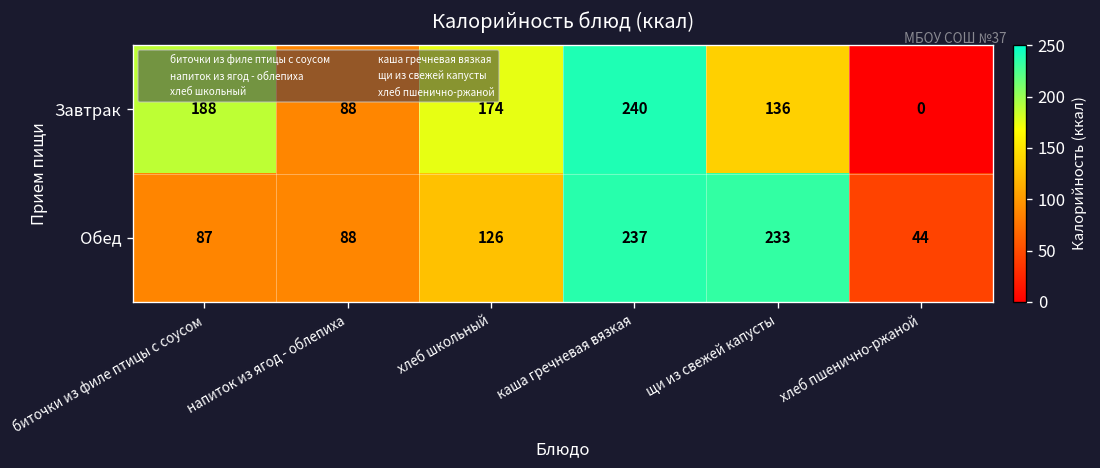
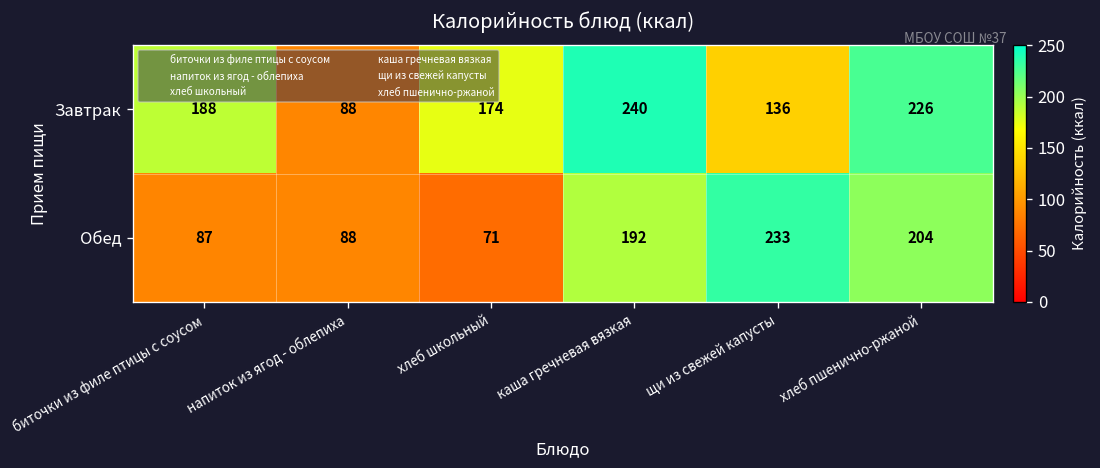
Завтрак, хлеб пшенично-ржаной: 0 -> 226
Обед, хлеб школьный: 126 -> 71
Обед, каша гречневая вязкая: 237 -> 192
Обед, хлеб пшенично-ржаной: 44 -> 204
